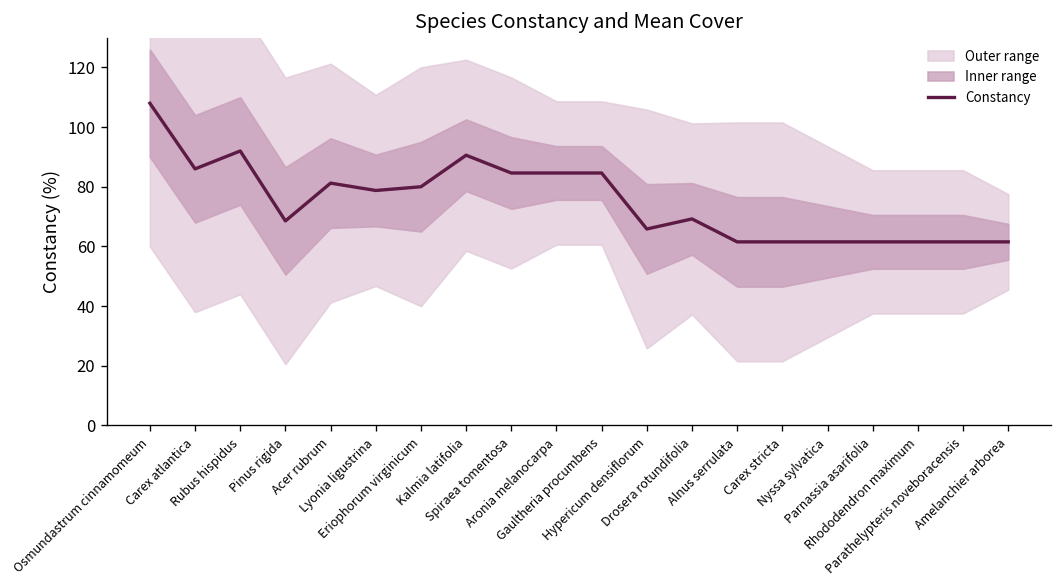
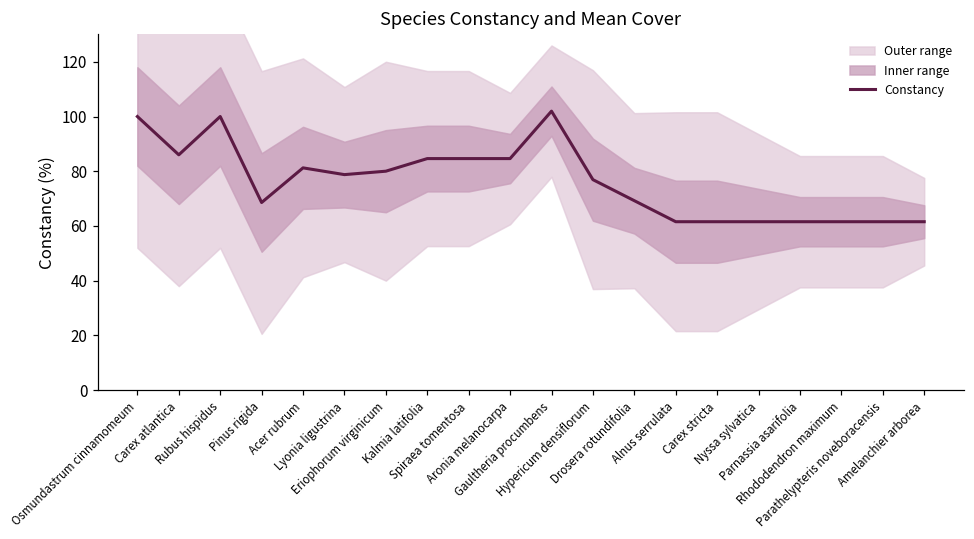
Constancy, Osmundastrum cinnamomeum: 108 -> 100
Constancy, Rubus hispidus: 92 -> 100
Constancy, Kalmia latifolia: 91 -> 85
Constancy, Gaultheria procumbens: 85 -> 102
Constancy, Hypericum densiflorum: 66 -> 77
